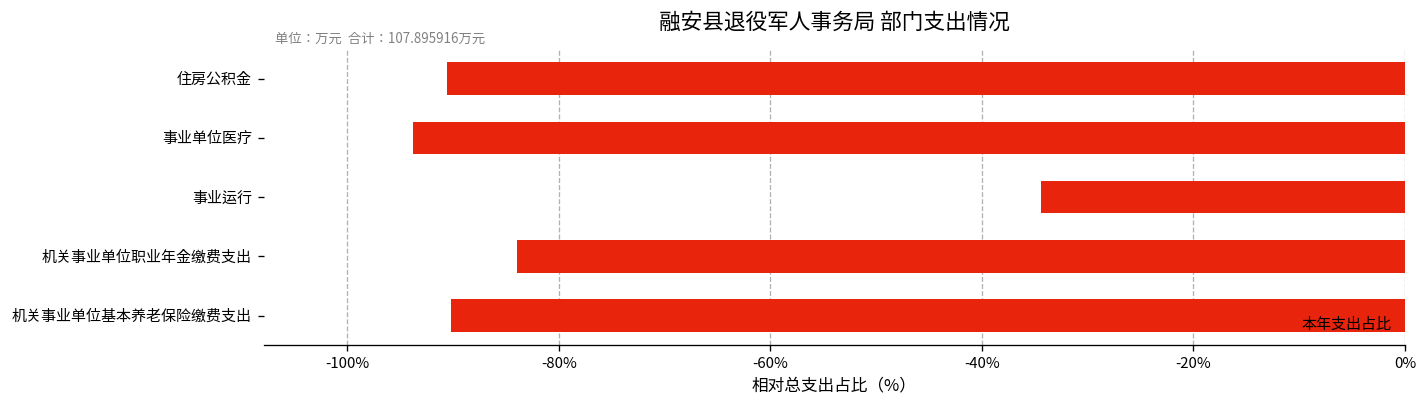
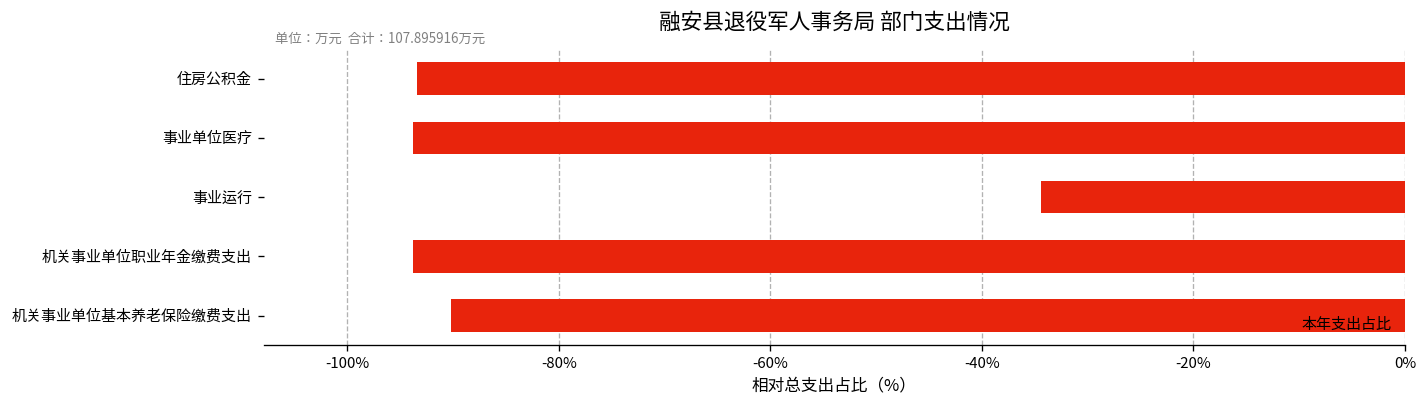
住房公积金: -91% -> -93%
机关事业单位职业年金缴费支出: -84% -> -94%
